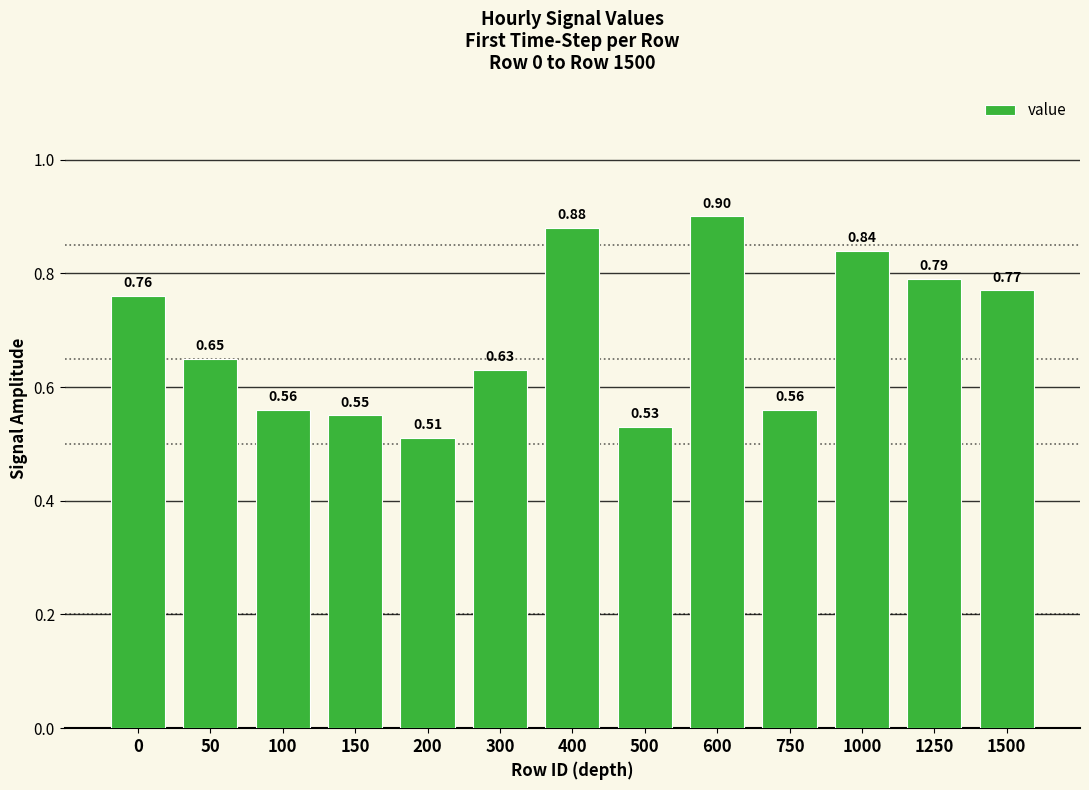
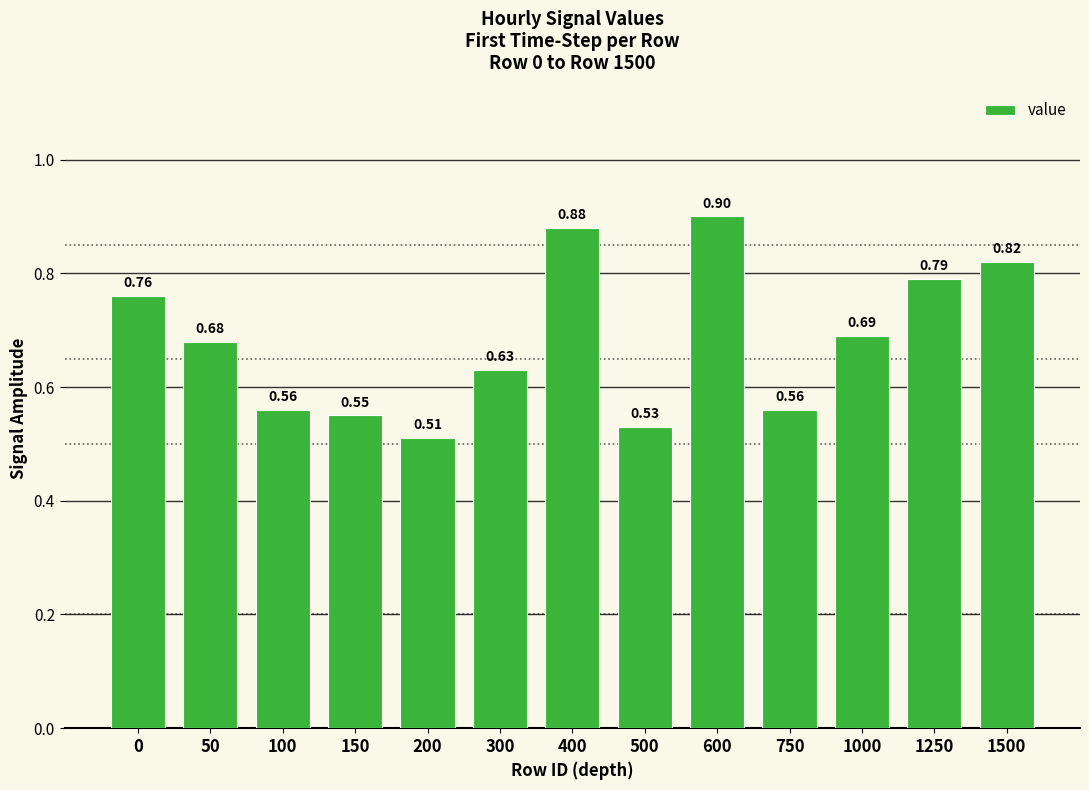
50: 0.65 -> 0.68
1000: 0.84 -> 0.69
1500: 0.77 -> 0.82
